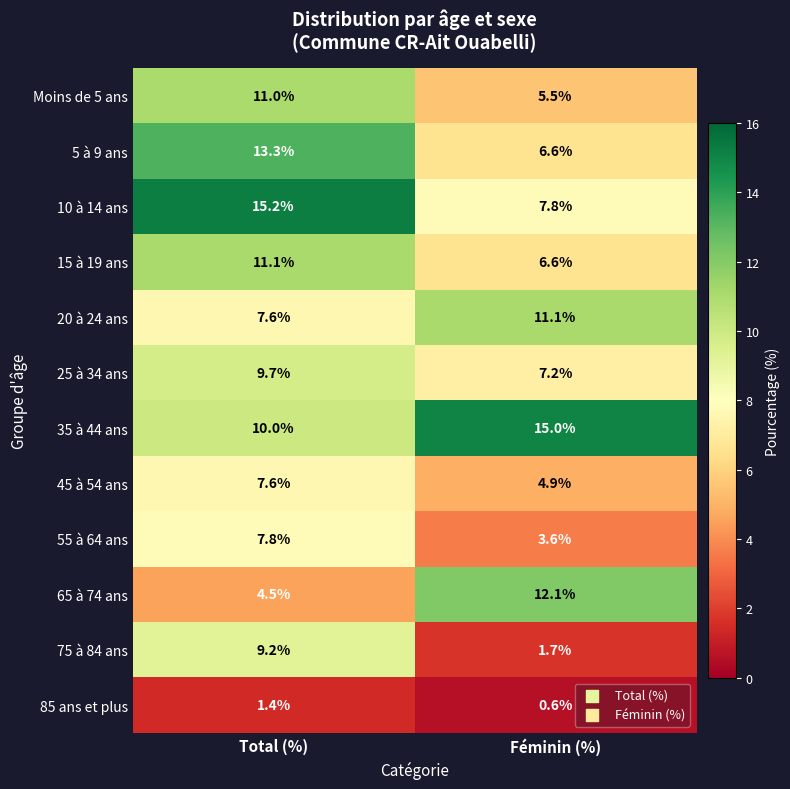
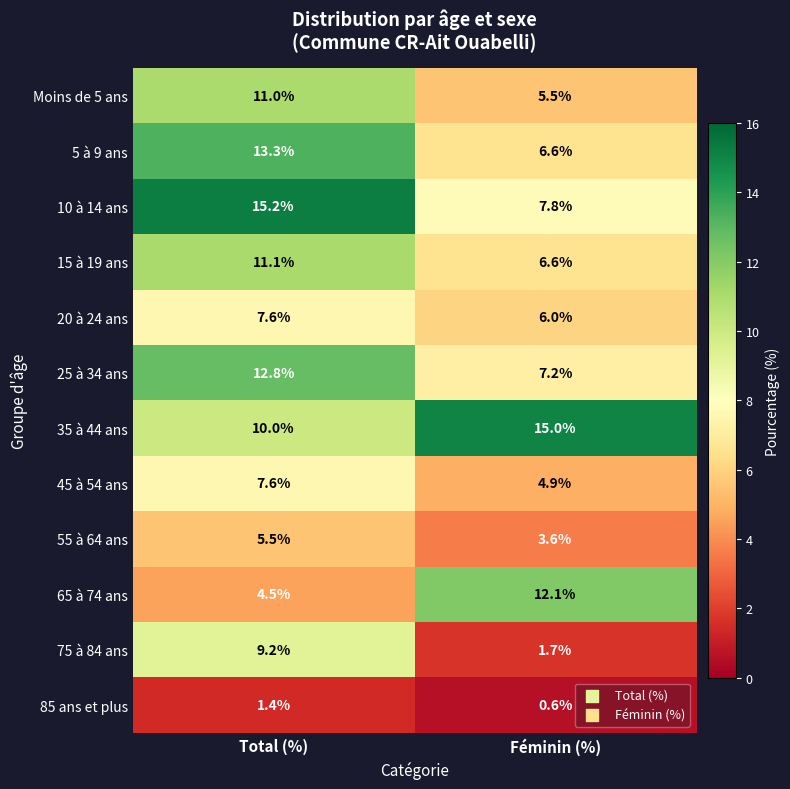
20 à 24 ans, Féminin (%): 11.1% -> 6.0%
25 à 34 ans, Total (%): 9.7% -> 12.8%
55 à 64 ans, Total (%): 7.8% -> 5.5%
